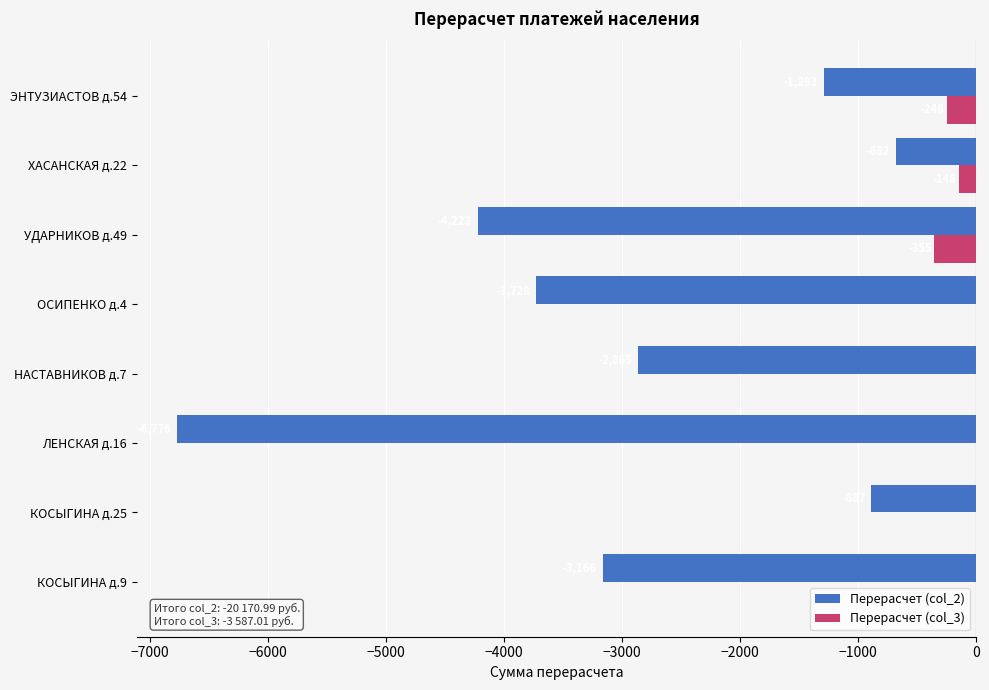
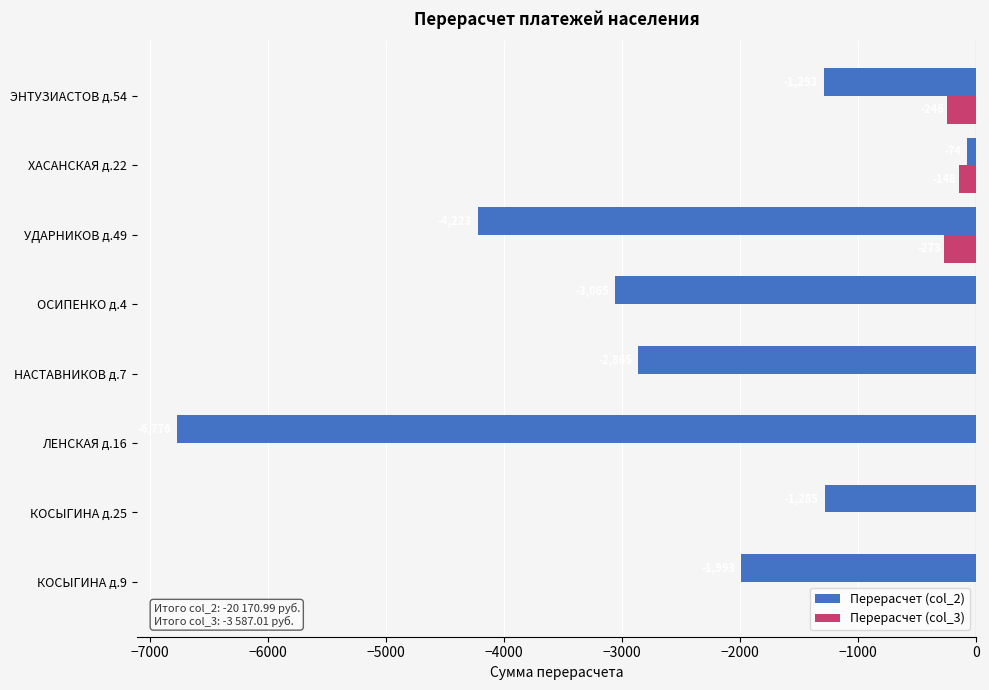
Перерасчет (col_2), ХАСАНСКАЯ д.22: -680 -> -70
Перерасчет (col_3), УДАРНИКОВ д.49: -350 -> -270
Перерасчет (col_2), ОСИПЕНКО д.4: -3730 -> -3060
Перерасчет (col_2), КОСЫГИНА д.25: -890 -> -1290
Перерасчет (col_2), КОСЫГИНА д.9: -3170 -> -1990
